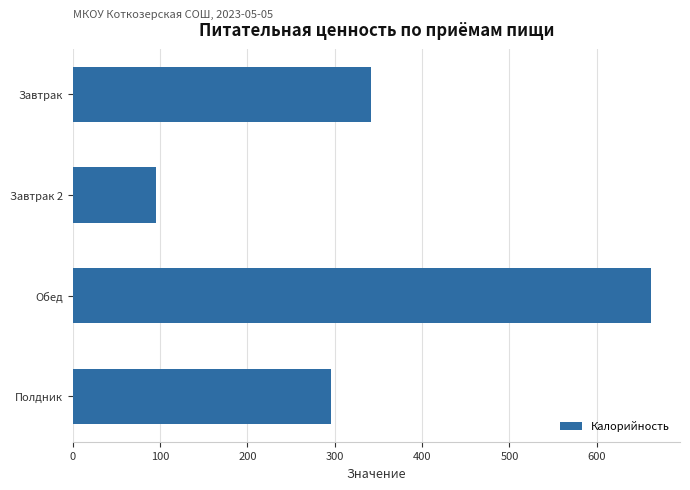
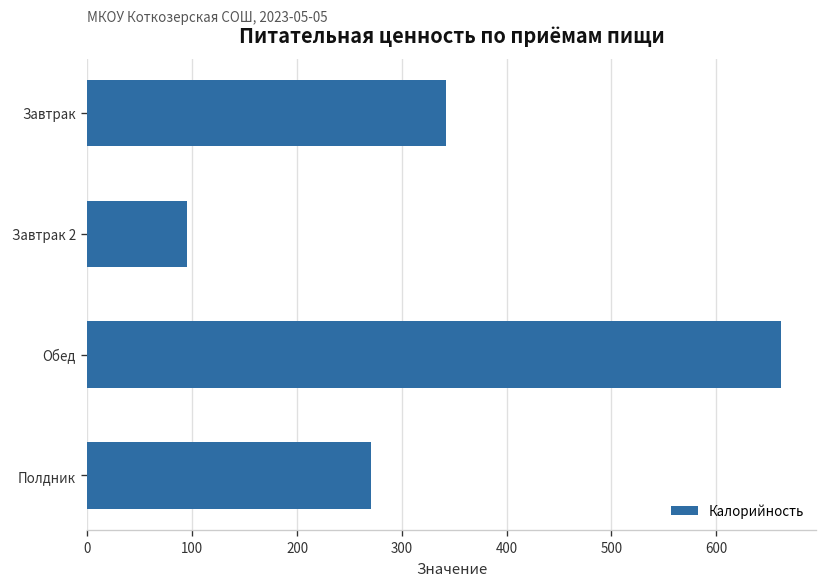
Полдник: 300 -> 270
